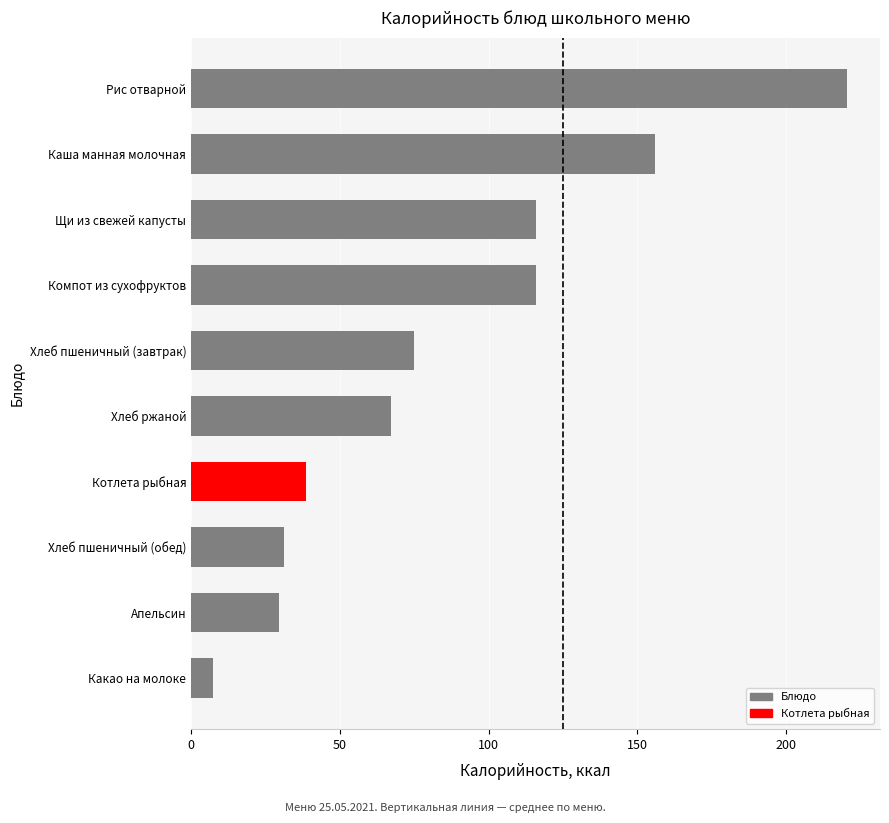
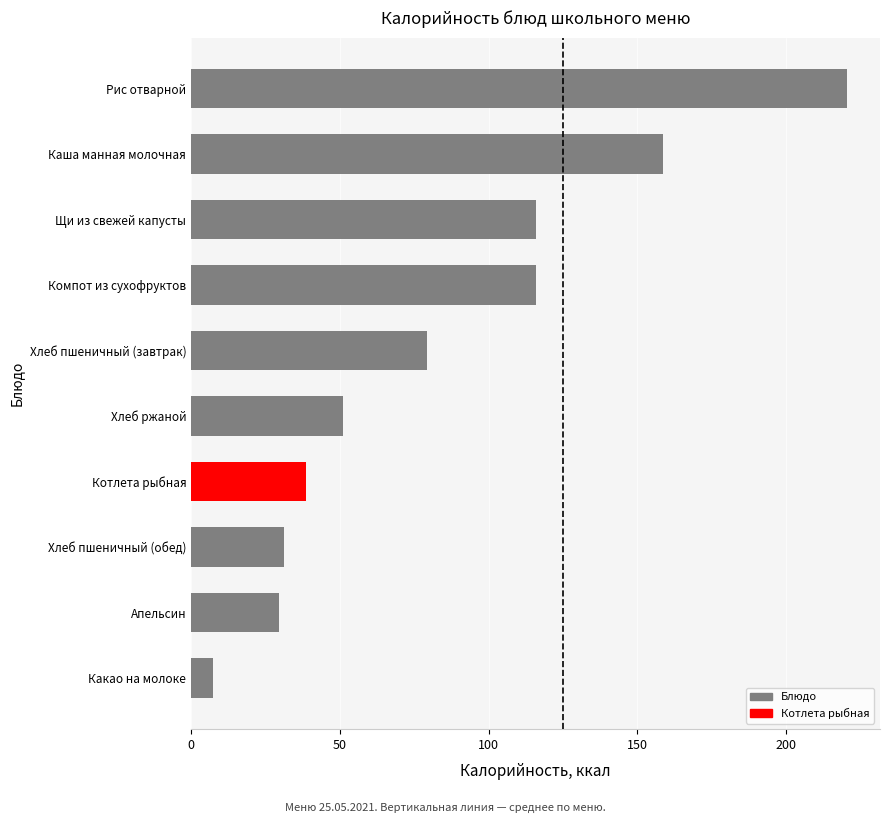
Каша манная молочная: 156 -> 159
Хлеб пшеничный (завтрак): 75 -> 79
Хлеб ржаной: 67 -> 51
